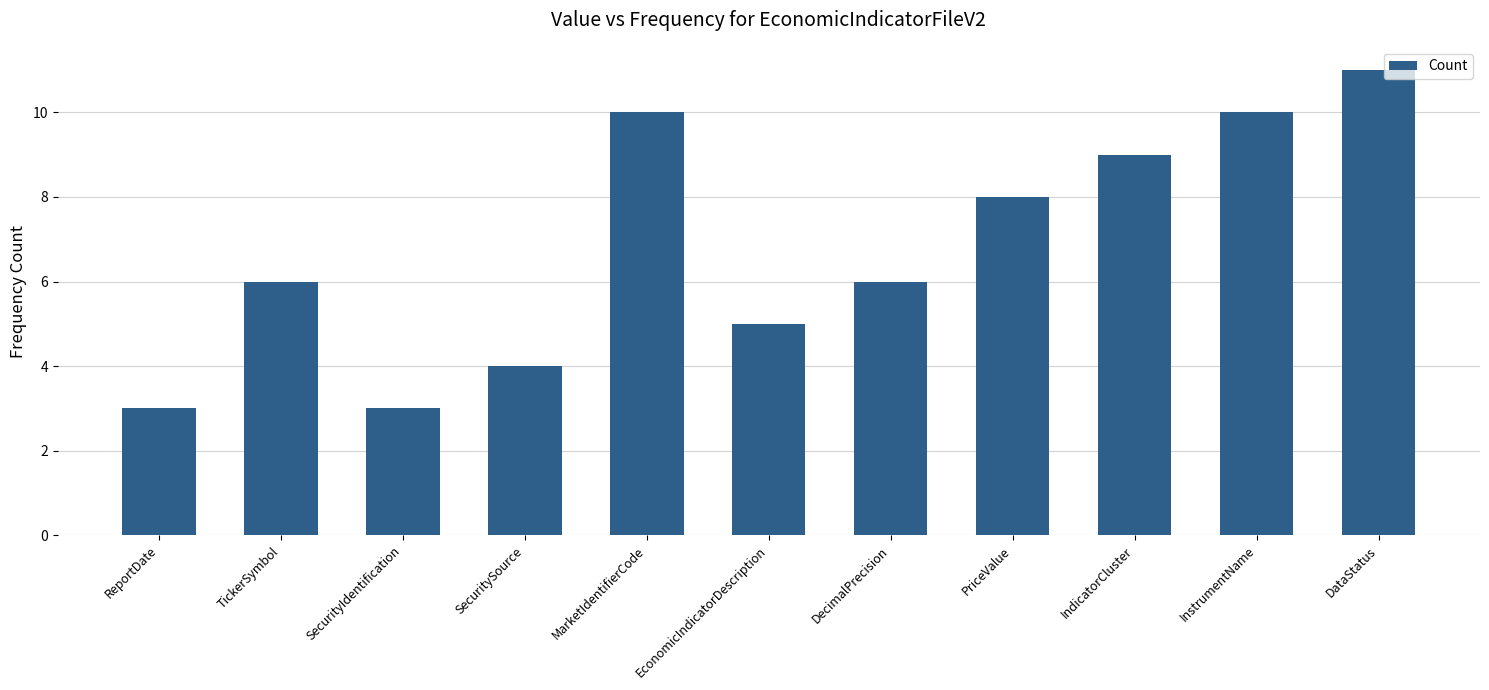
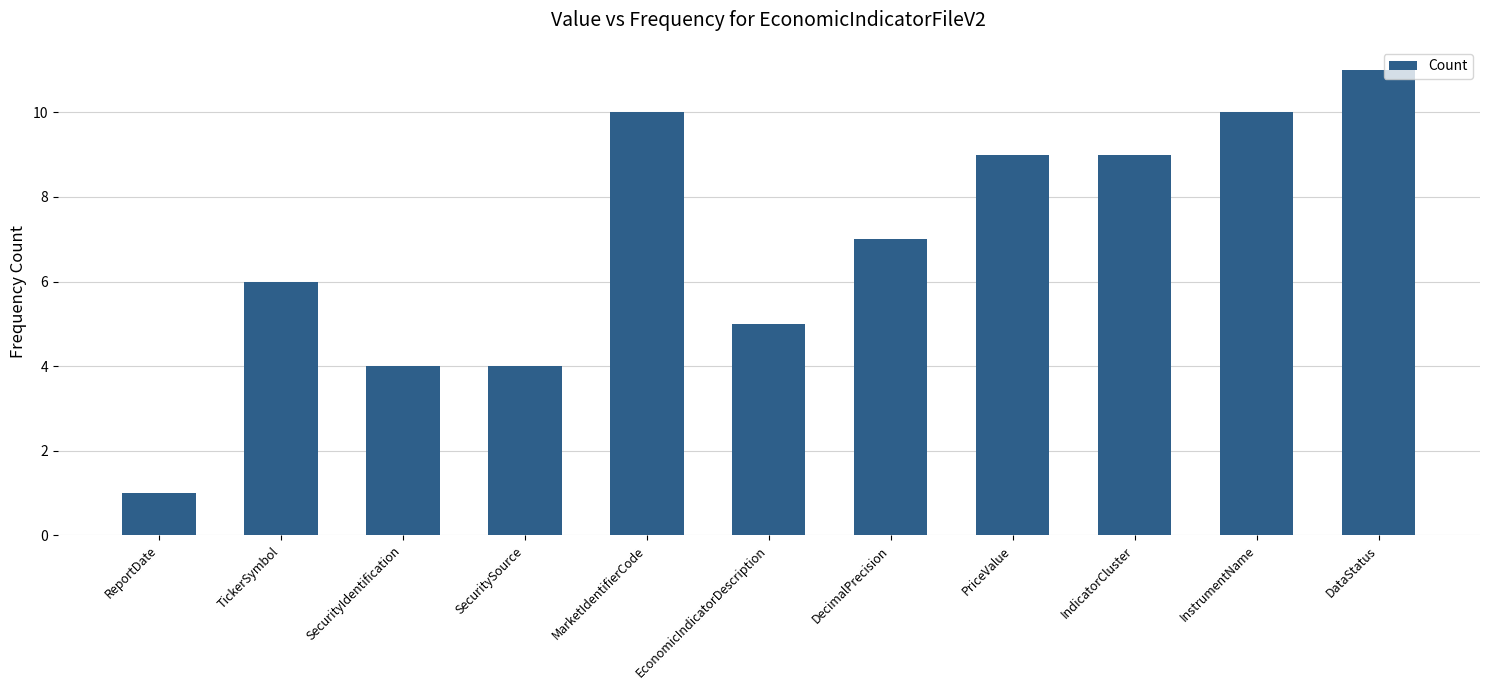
ReportDate: 3 -> 1
SecurityIdentification: 3 -> 4
DecimalPrecision: 6 -> 7
PriceValue: 8 -> 9
